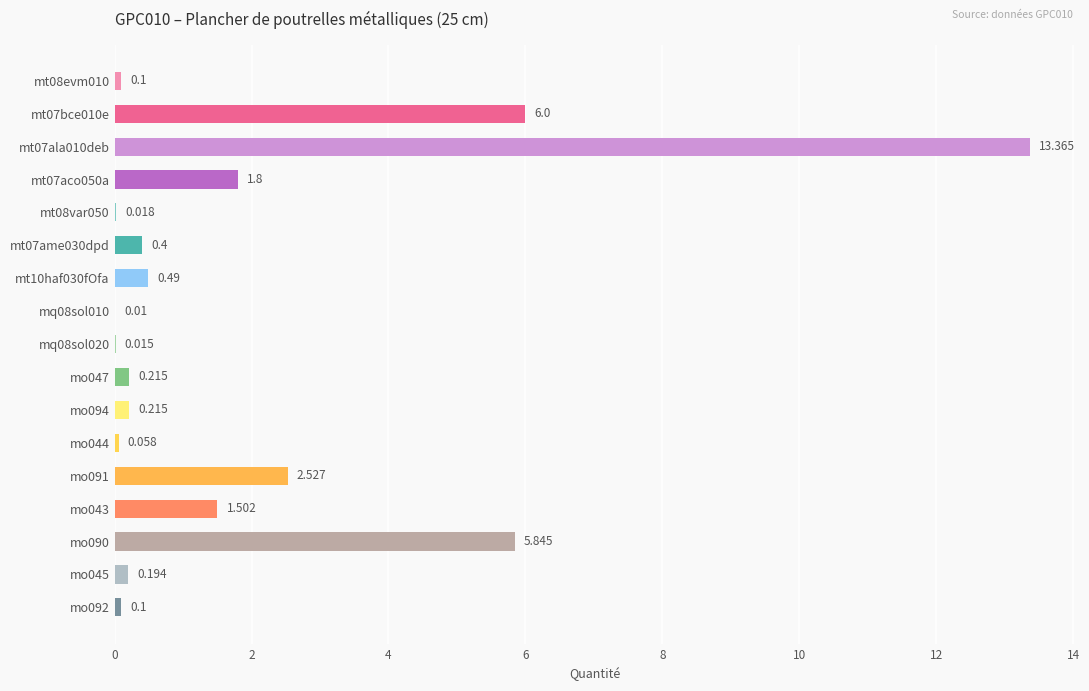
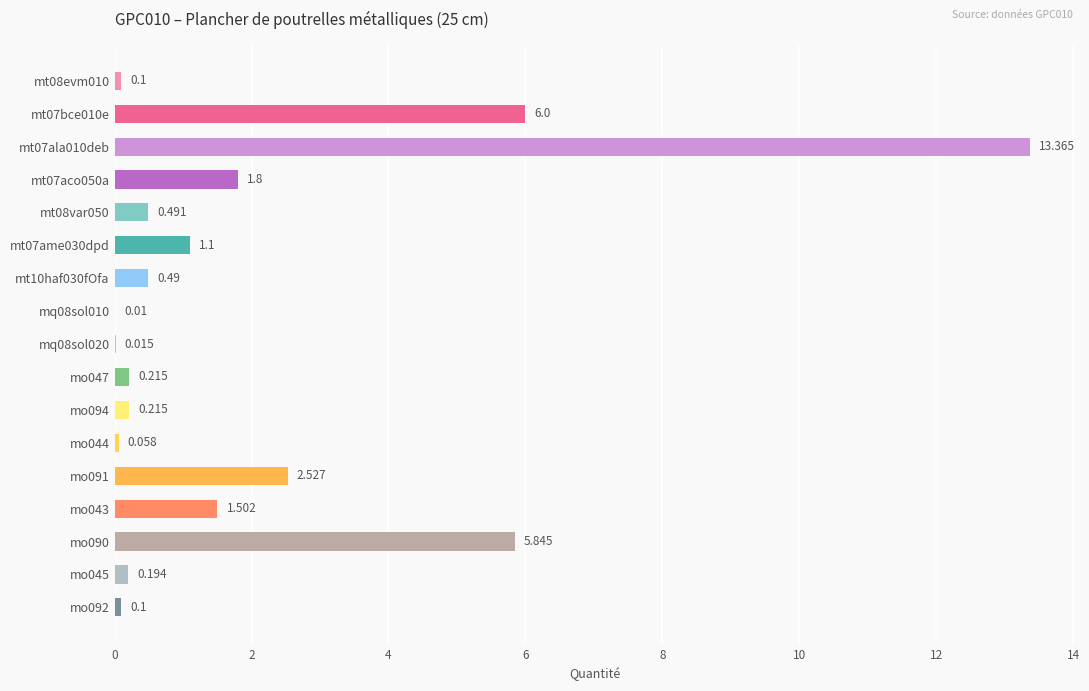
mt08var050: 0.018 -> 0.491
mt07ame030dpd: 0.4 -> 1.1
